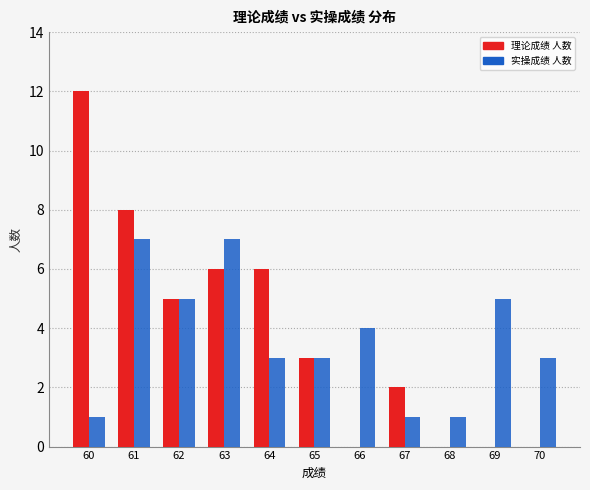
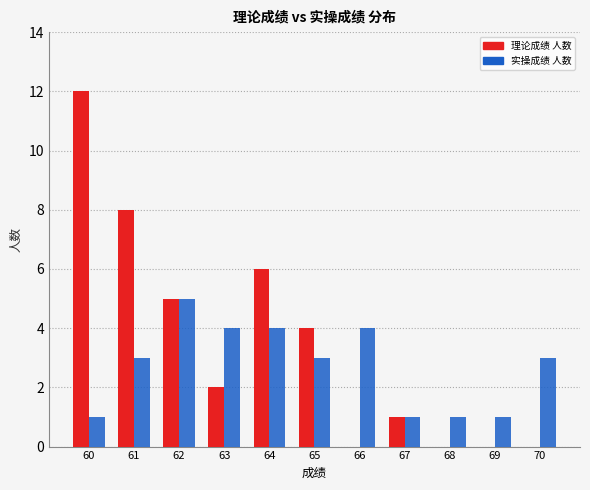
实操成绩 人数, 61: 7 -> 3
理论成绩 人数, 63: 6 -> 2
实操成绩 人数, 63: 7 -> 4
实操成绩 人数, 64: 3 -> 4
理论成绩 人数, 65: 3 -> 4
理论成绩 人数, 67: 2 -> 1
实操成绩 人数, 69: 5 -> 1
